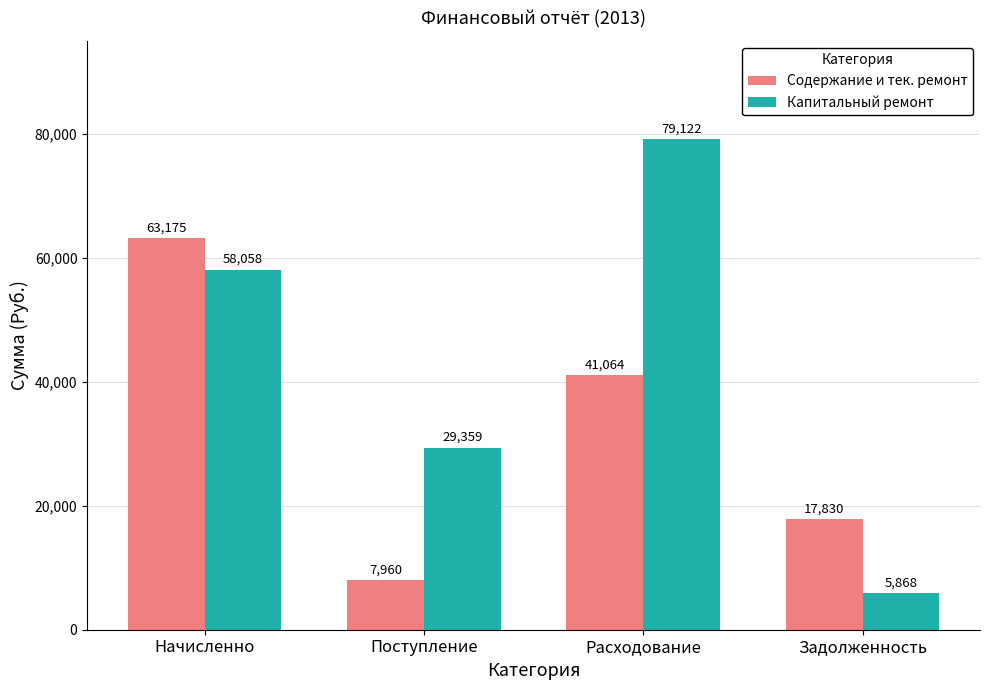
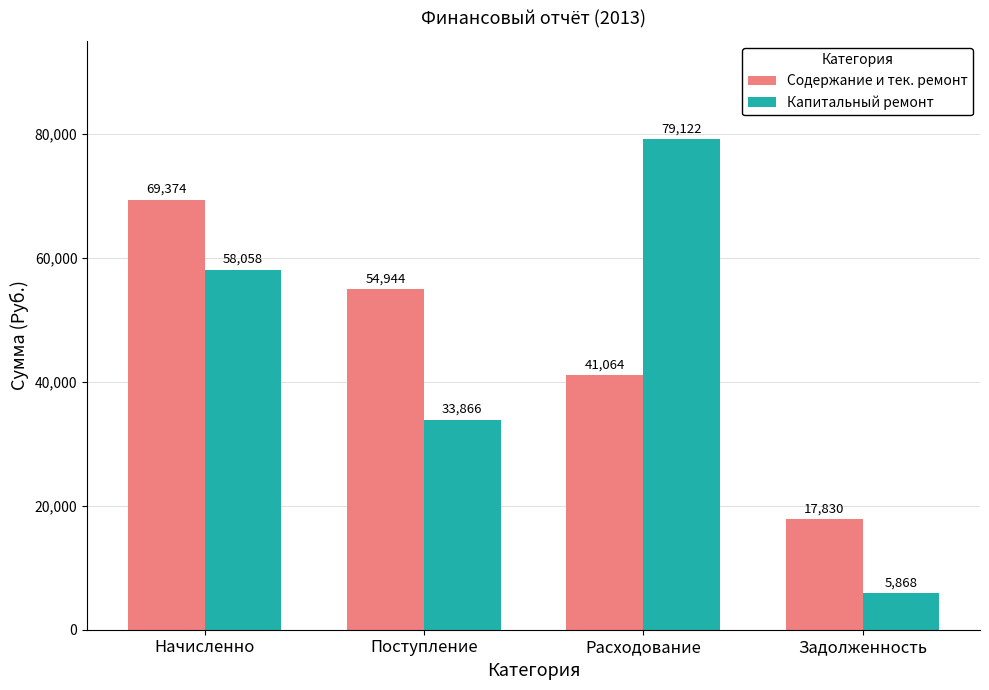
Содержание и тек. ремонт, Начисленно: 63,175 -> 69,374
Содержание и тек. ремонт, Поступление: 7,960 -> 54,944
Капитальный ремонт, Поступление: 29,359 -> 33,866
